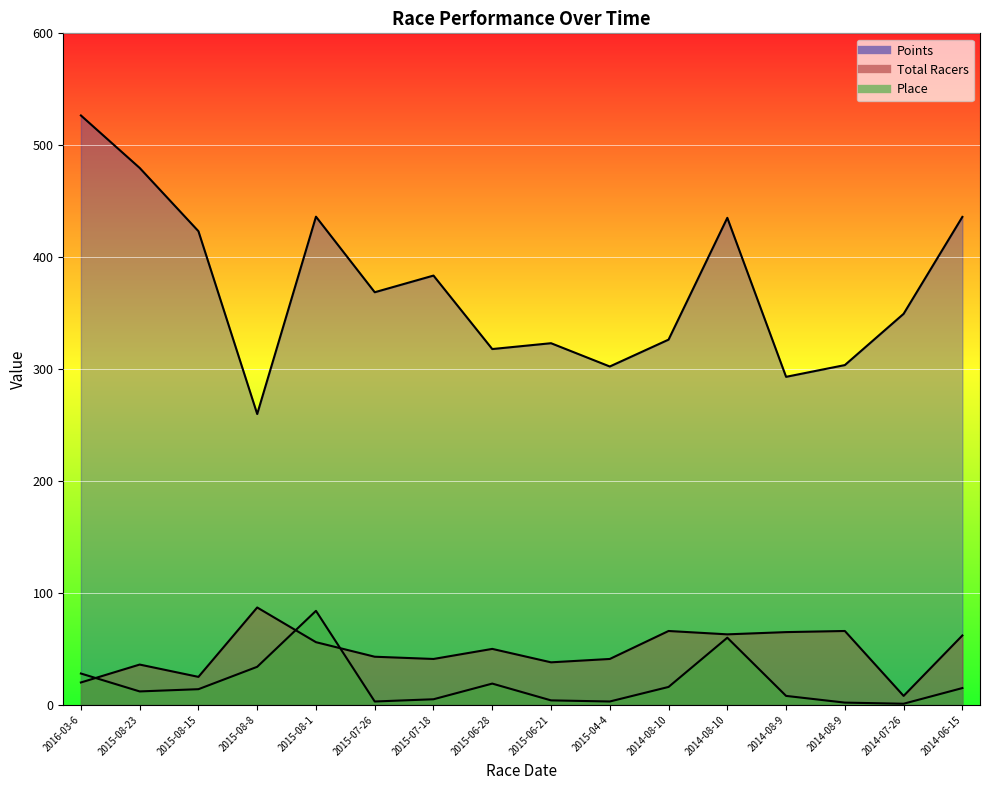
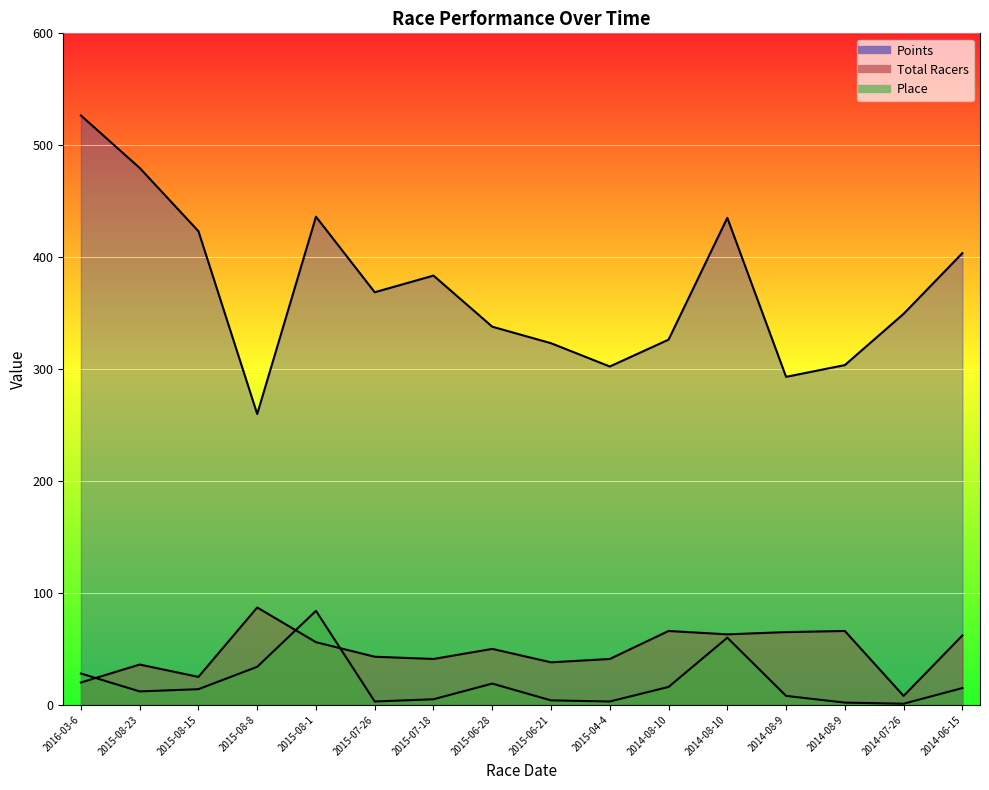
Points, 2015-06-28: 318 -> 338
Points, 2014-06-15: 436 -> 404
